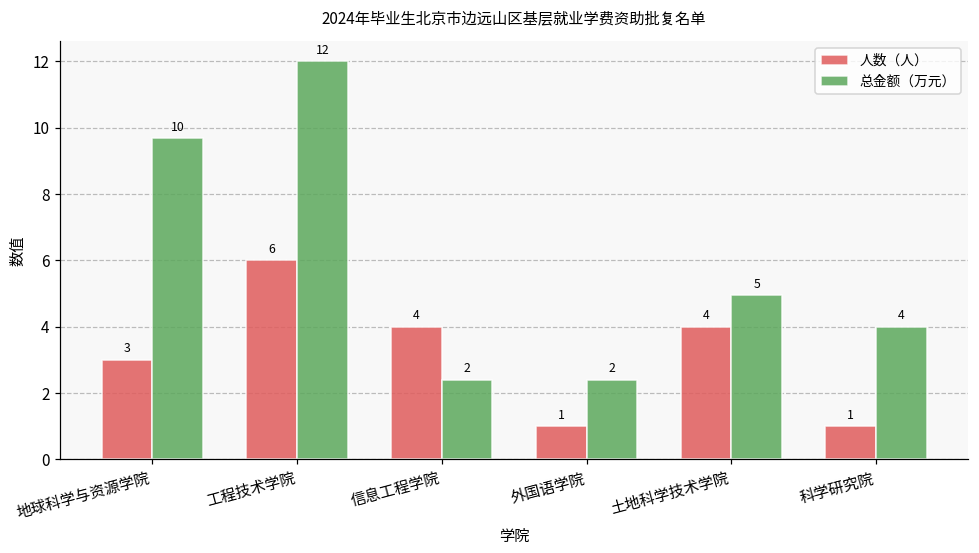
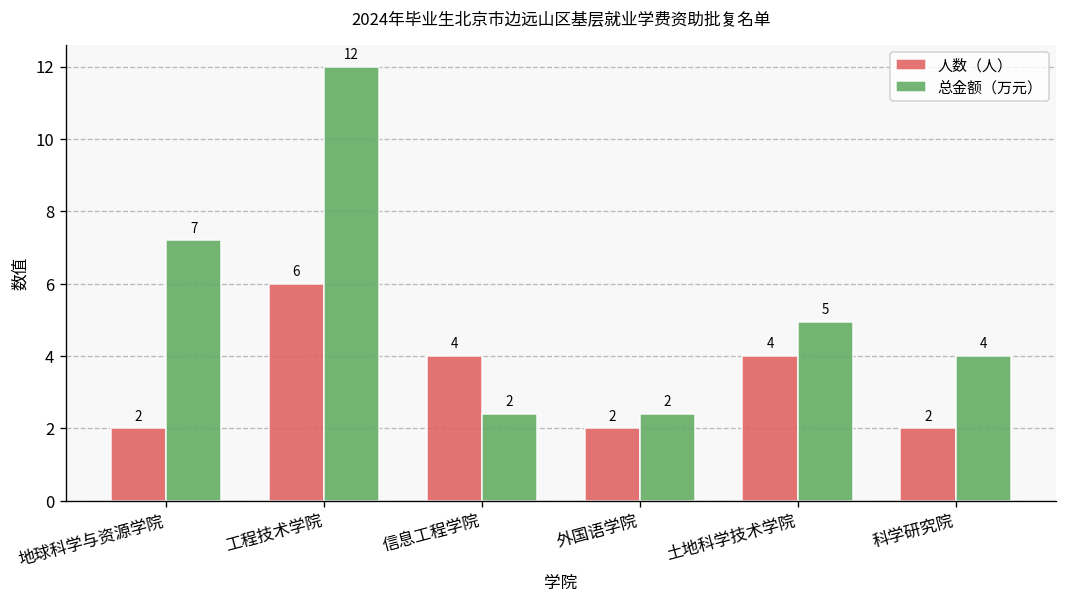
人数（人）, 地球科学与资源学院: 3 -> 2
总金额（万元）, 地球科学与资源学院: 10 -> 7
人数（人）, 外国语学院: 1 -> 2
人数（人）, 科学研究院: 1 -> 2
